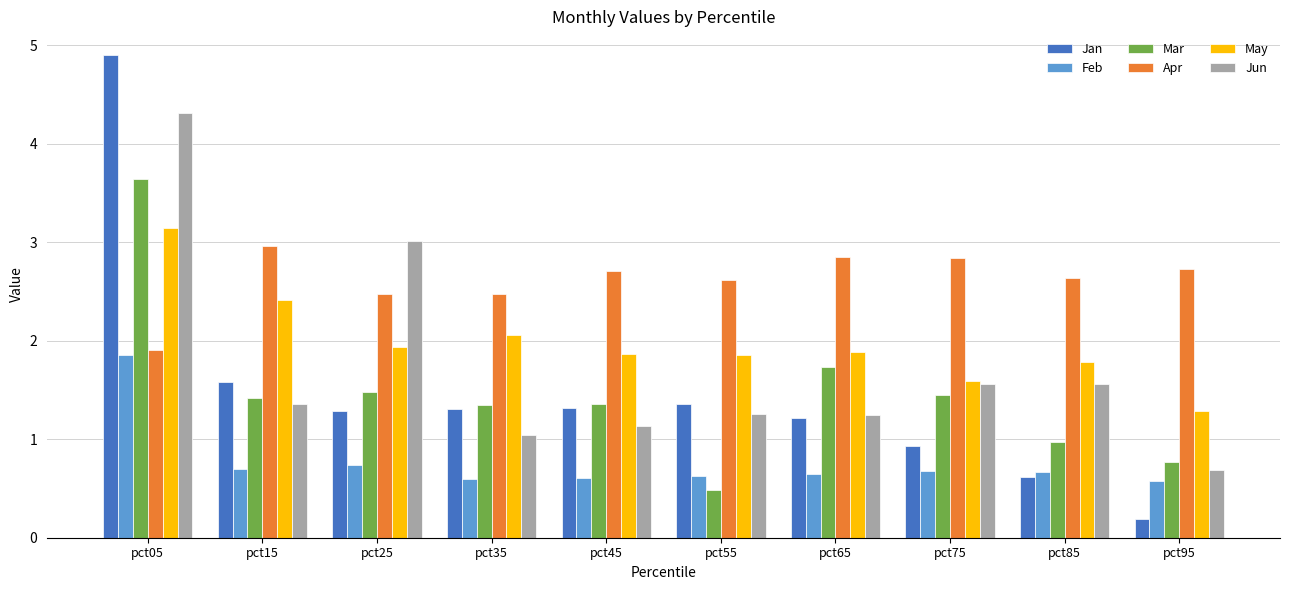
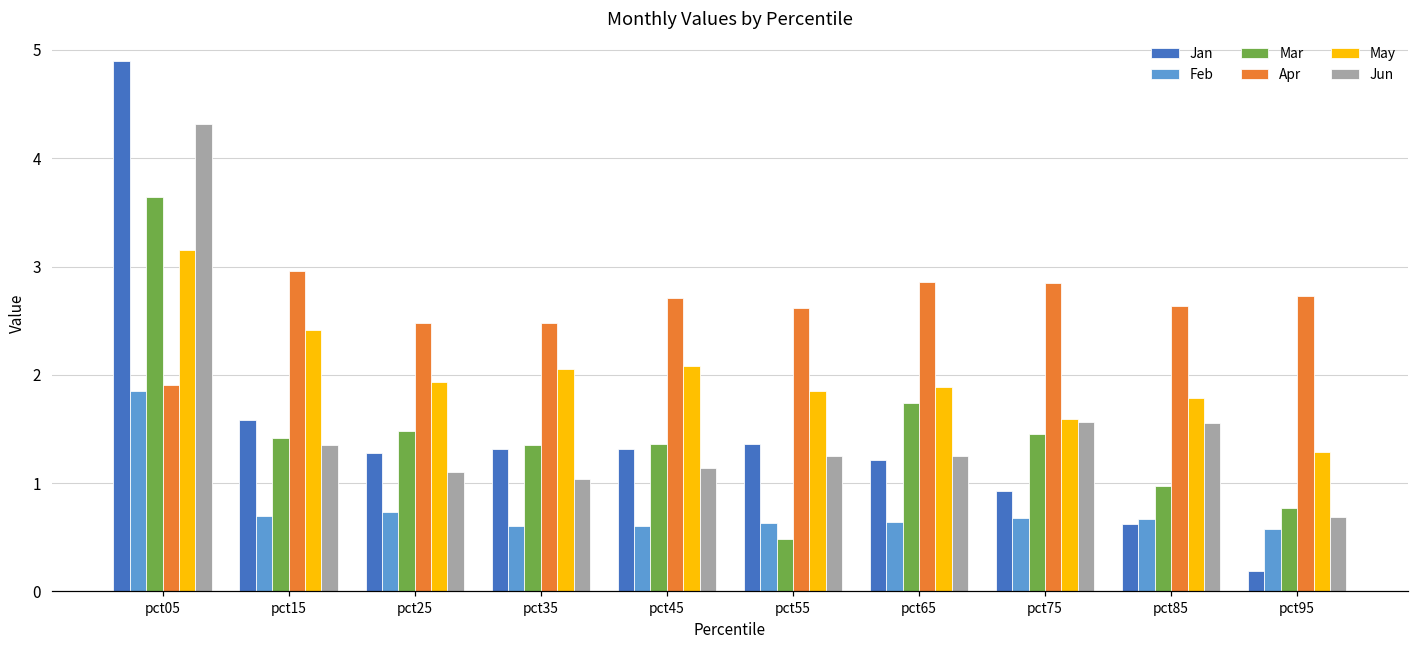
Jun, pct25: 3.0 -> 1.1
May, pct45: 1.9 -> 2.1
